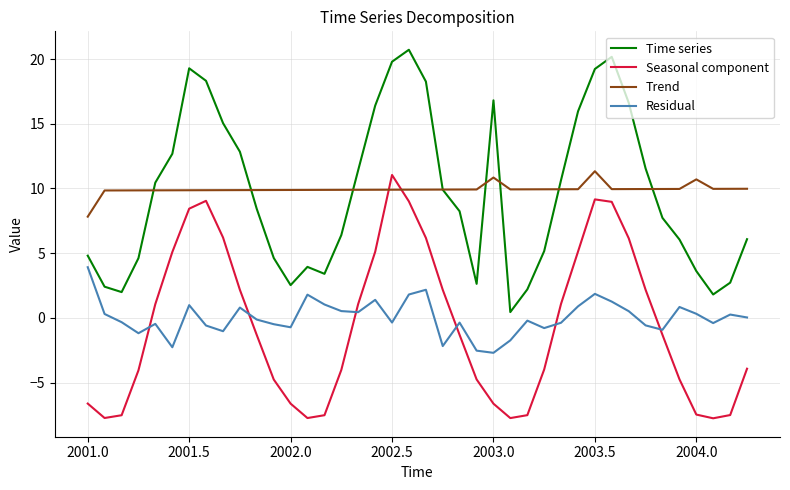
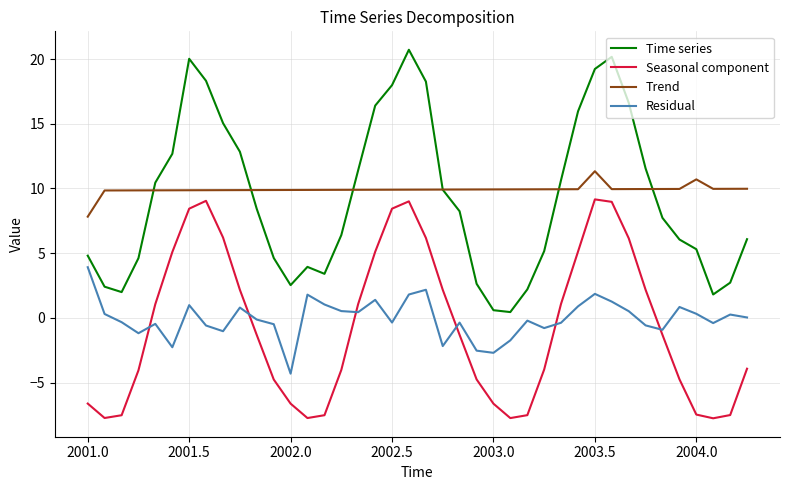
Time series, 2001.5: 19.3 -> 20.0
Residual, 2002.0: -0.7 -> -4.3
Time series, 2002.5: 19.8 -> 18.0
Seasonal component, 2002.5: 11.0 -> 8.4
Time series, 2003.0: 16.8 -> 0.6
Trend, 2003.0: 10.8 -> 9.9
Time series, 2004.0: 3.6 -> 5.3
